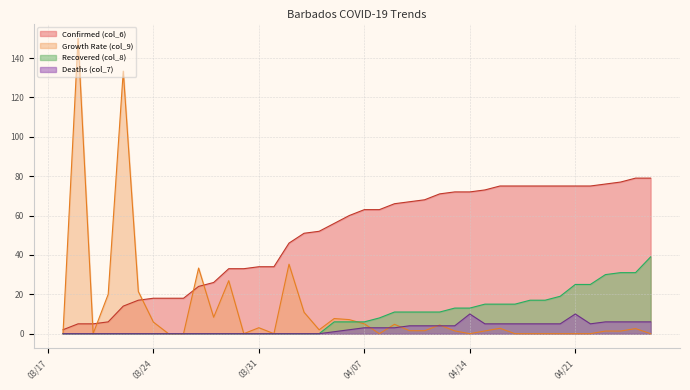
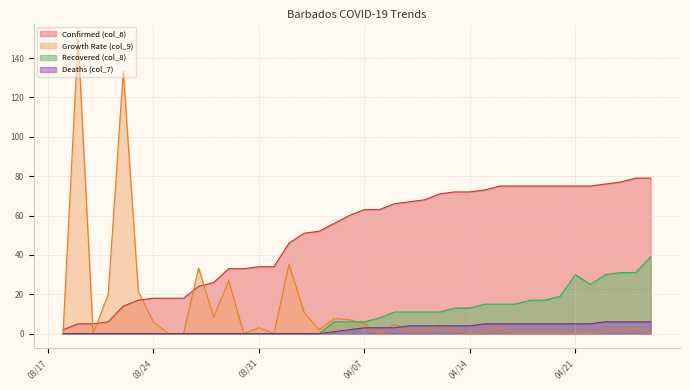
Deaths (col_7), 04/14: 10 -> 4
Recovered (col_8), 04/21: 25 -> 30
Deaths (col_7), 04/21: 10 -> 5
